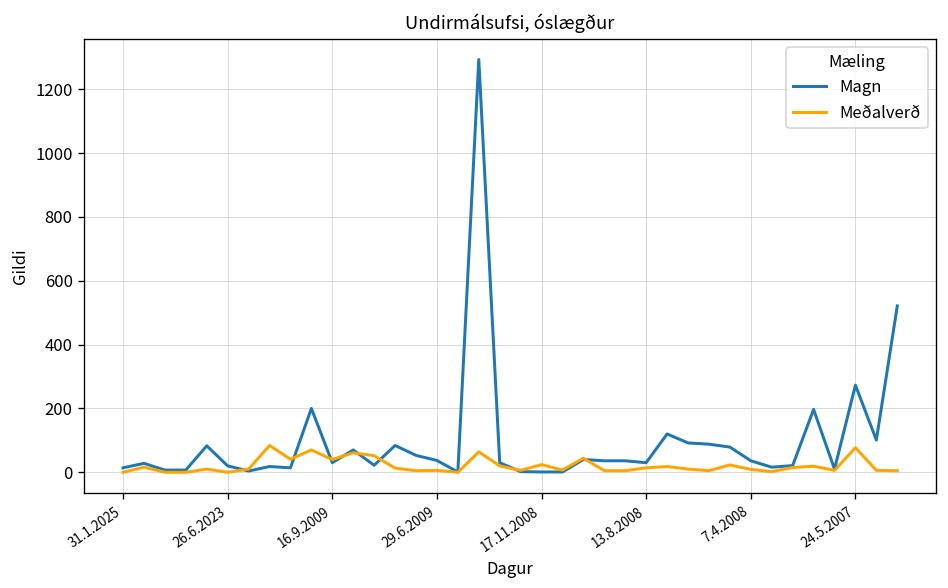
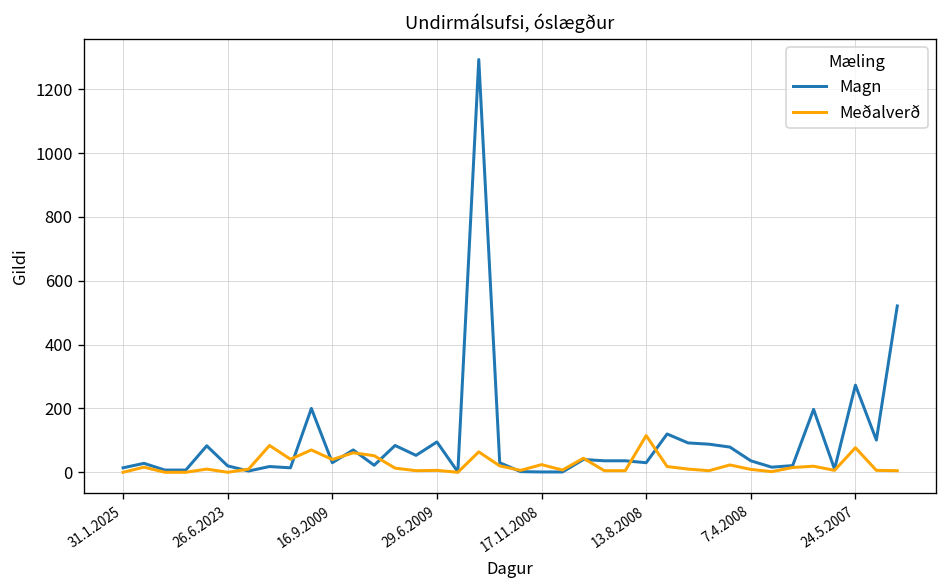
Magn, 29.6.2009: 40 -> 100
Meðalverð, 13.8.2008: 10 -> 120
